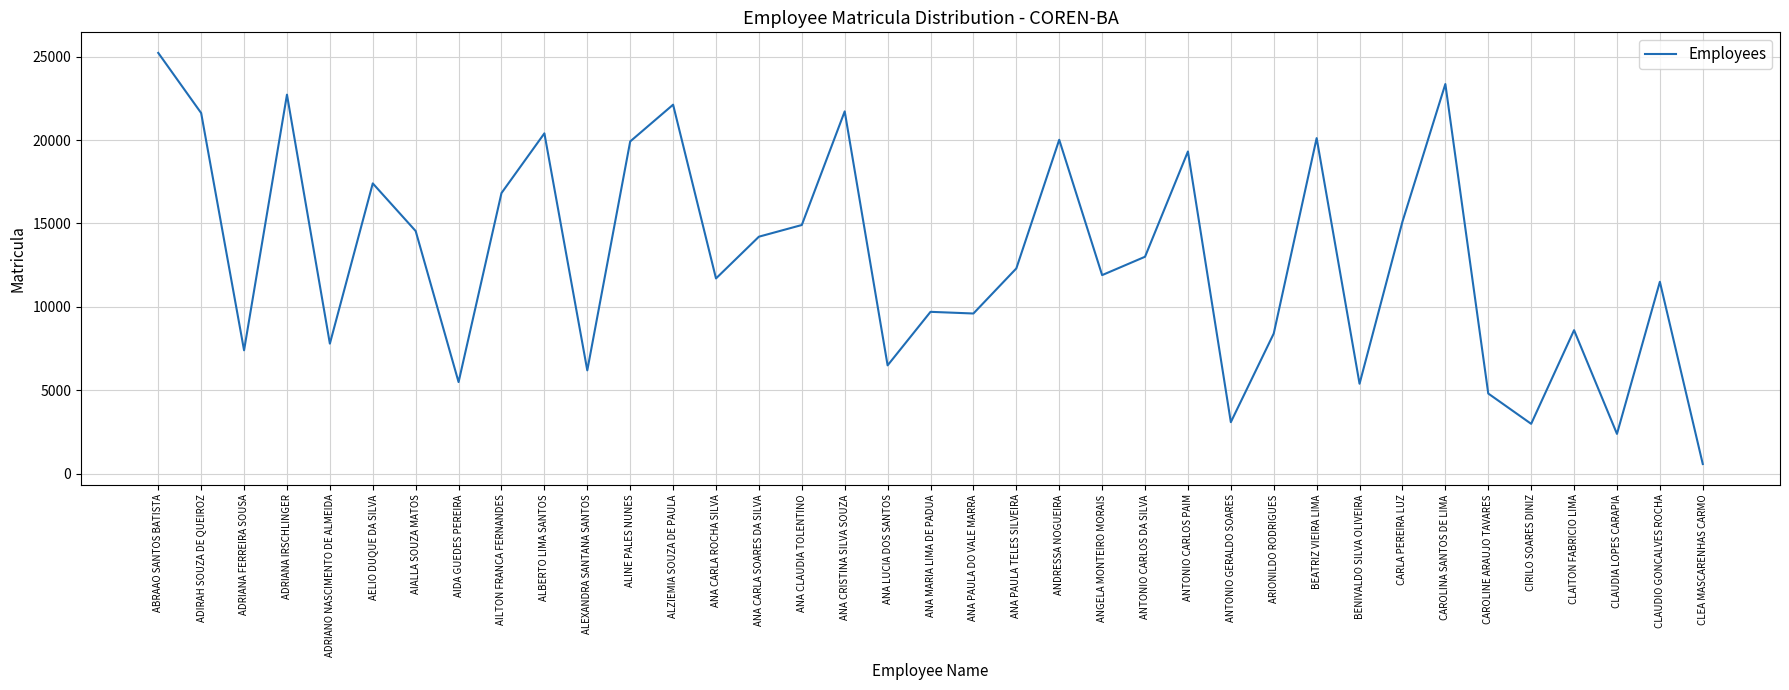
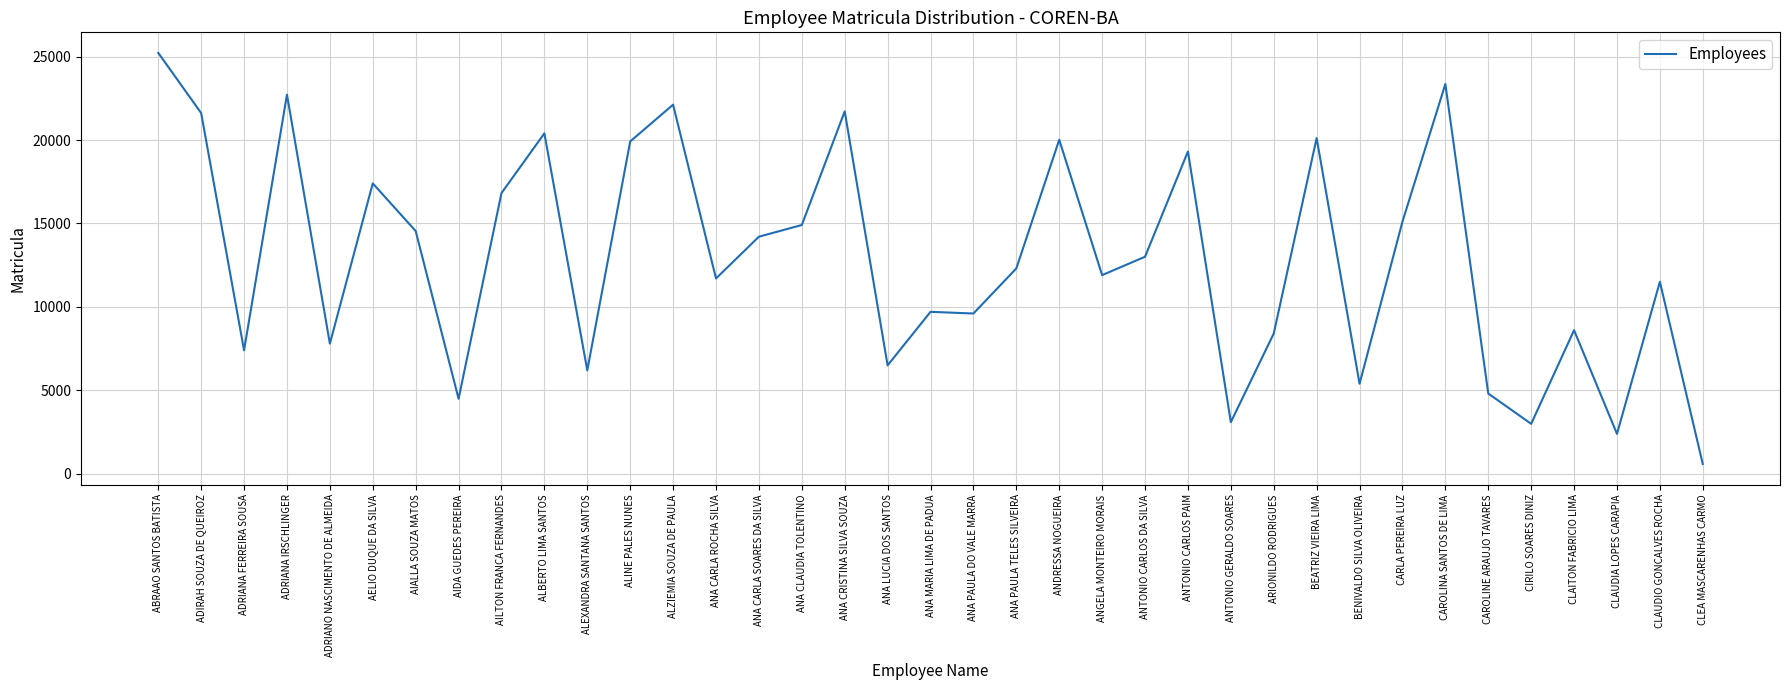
AIDA GUEDES PEREIRA: 5500 -> 4500
